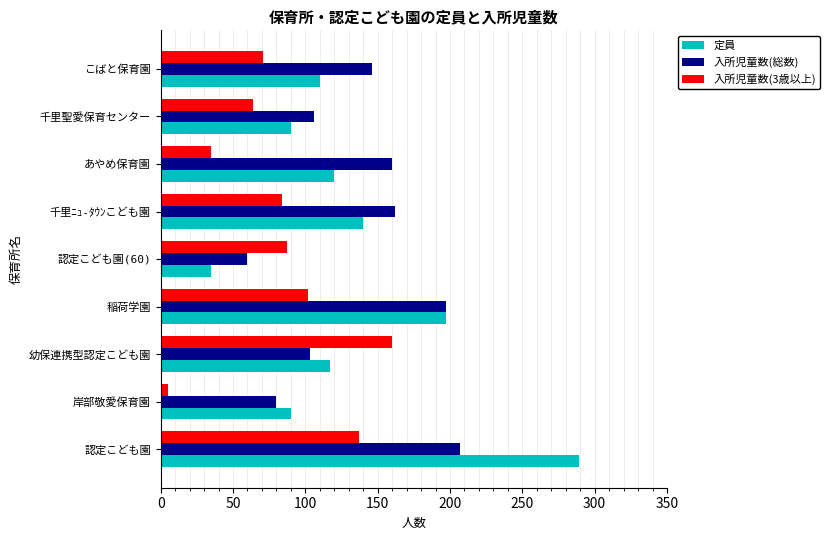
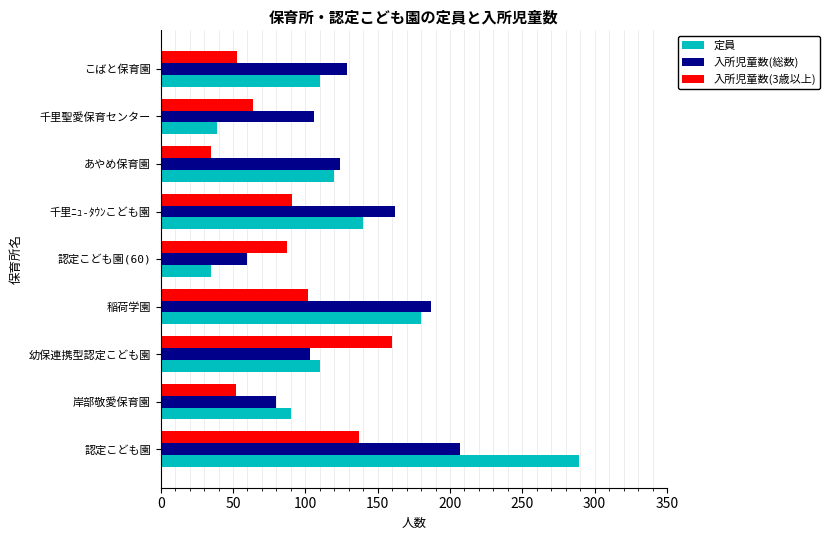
入所児童数(3歳以上), こばと保育園: 71 -> 53
入所児童数(総数), こばと保育園: 146 -> 129
定員, 千里聖愛保育センター: 90 -> 39
入所児童数(総数), あやめ保育園: 160 -> 124
入所児童数(3歳以上), 千里ﾆｭ-ﾀｳﾝこども園: 84 -> 91
入所児童数(総数), 稲荷学園: 197 -> 187
定員, 稲荷学園: 197 -> 180
定員, 幼保連携型認定こども園: 117 -> 110
入所児童数(3歳以上), 岸部敬愛保育園: 5 -> 52
